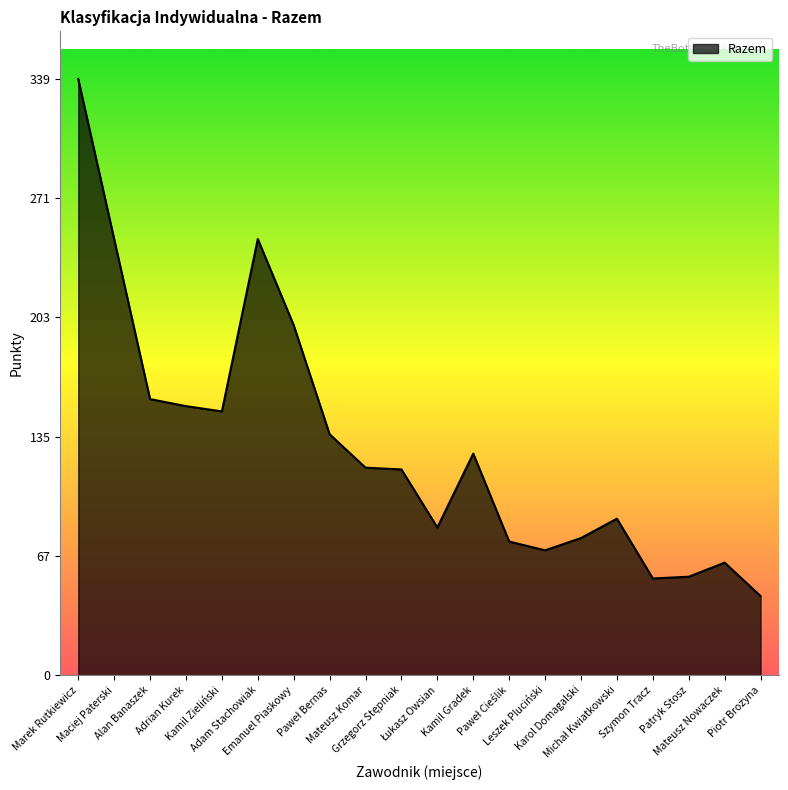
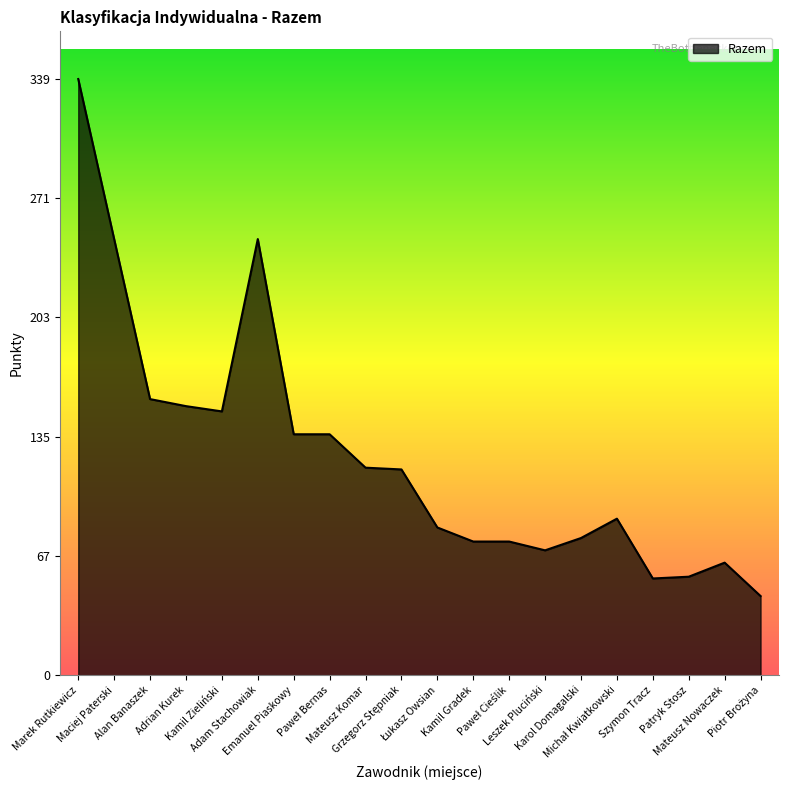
Emanuel Piaskowy: 199 -> 137
Kamil Gradek: 126 -> 76
